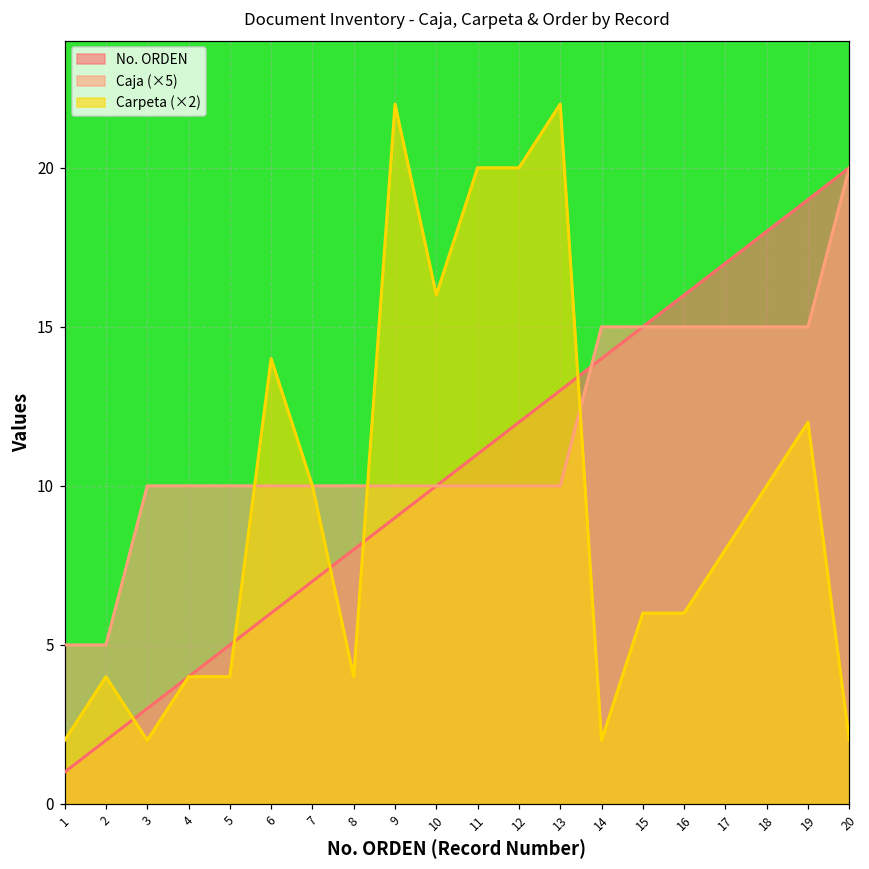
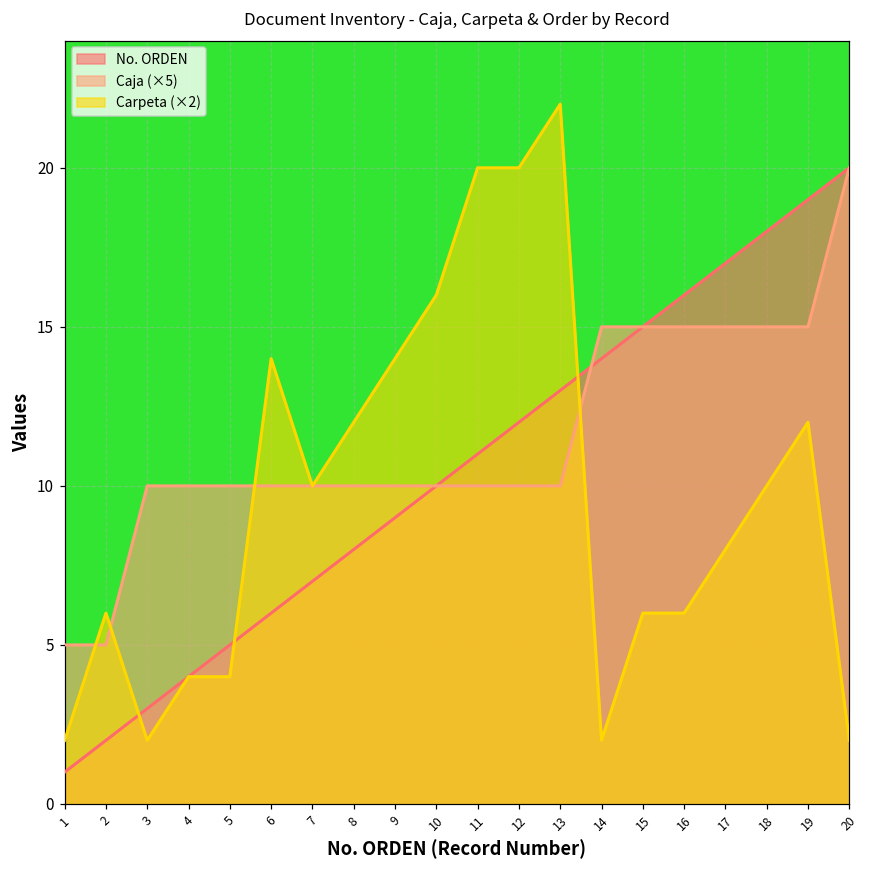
Carpeta (×2), 2: 4.0 -> 6.0
Carpeta (×2), 8: 4.0 -> 12.0
Carpeta (×2), 9: 22.0 -> 14.0
